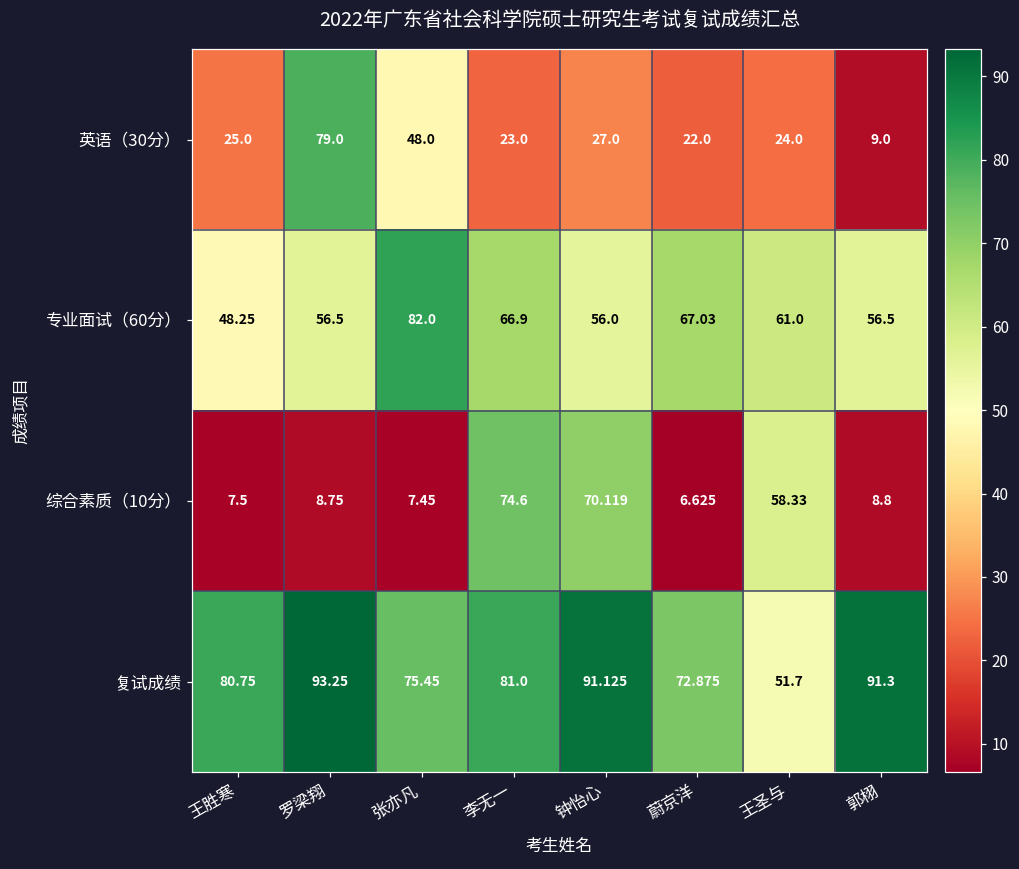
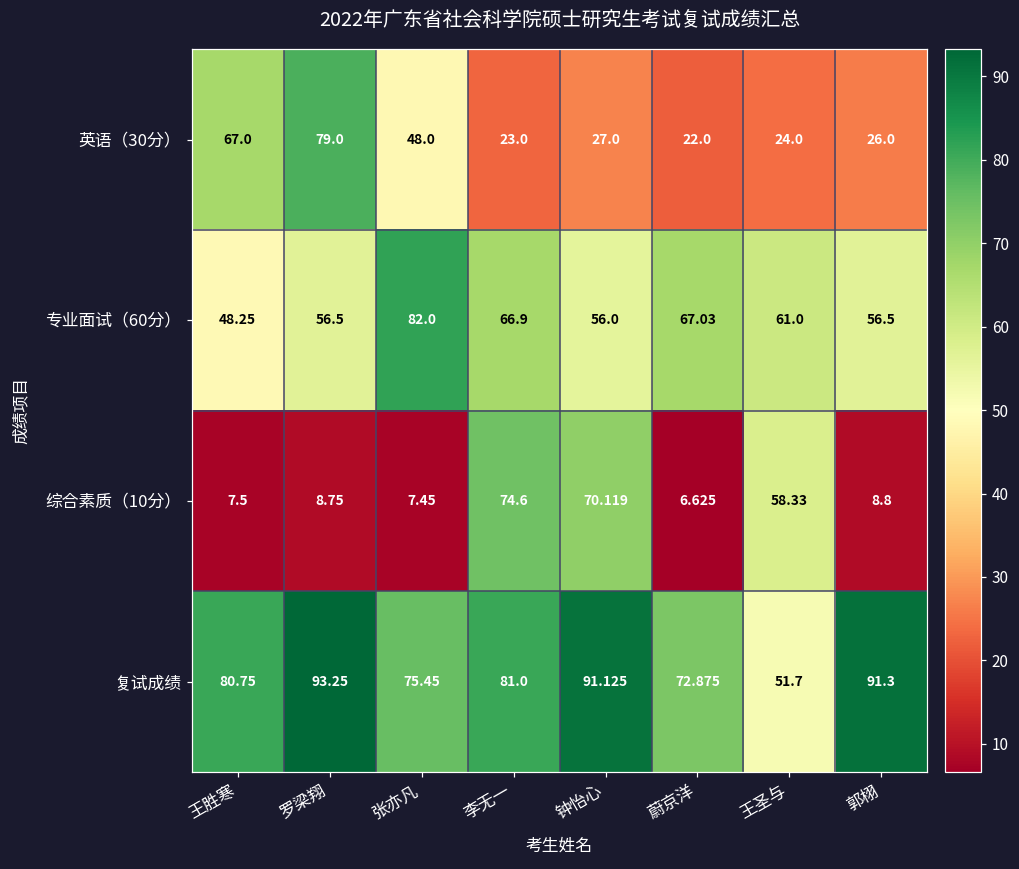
英语（30分）, 王胜寒: 25.0 -> 67.0
英语（30分）, 郭栩: 9.0 -> 26.0
